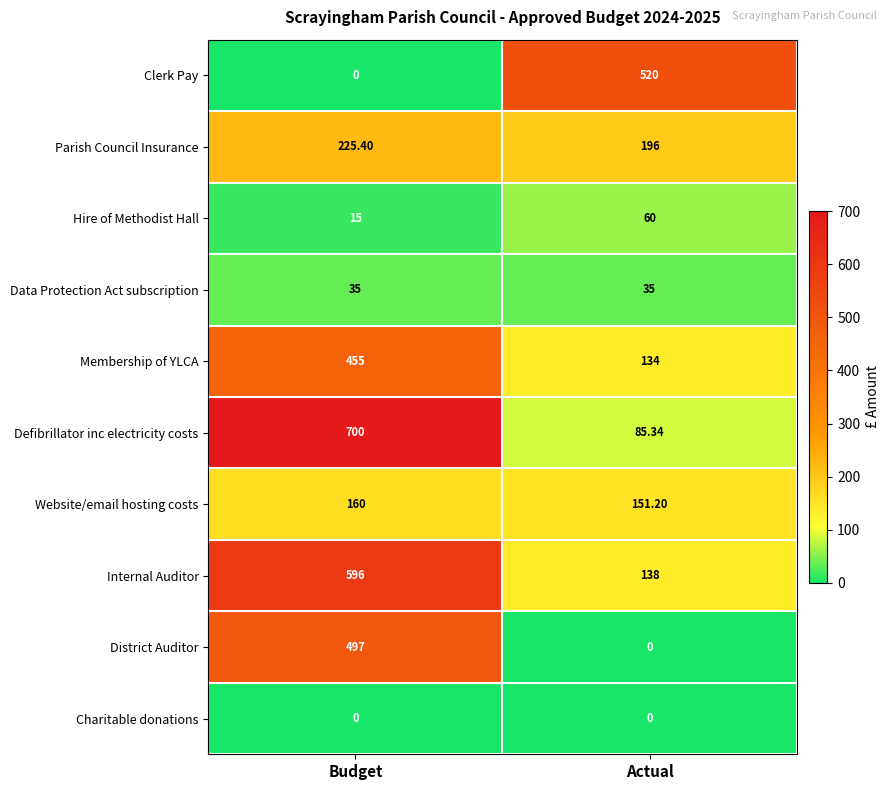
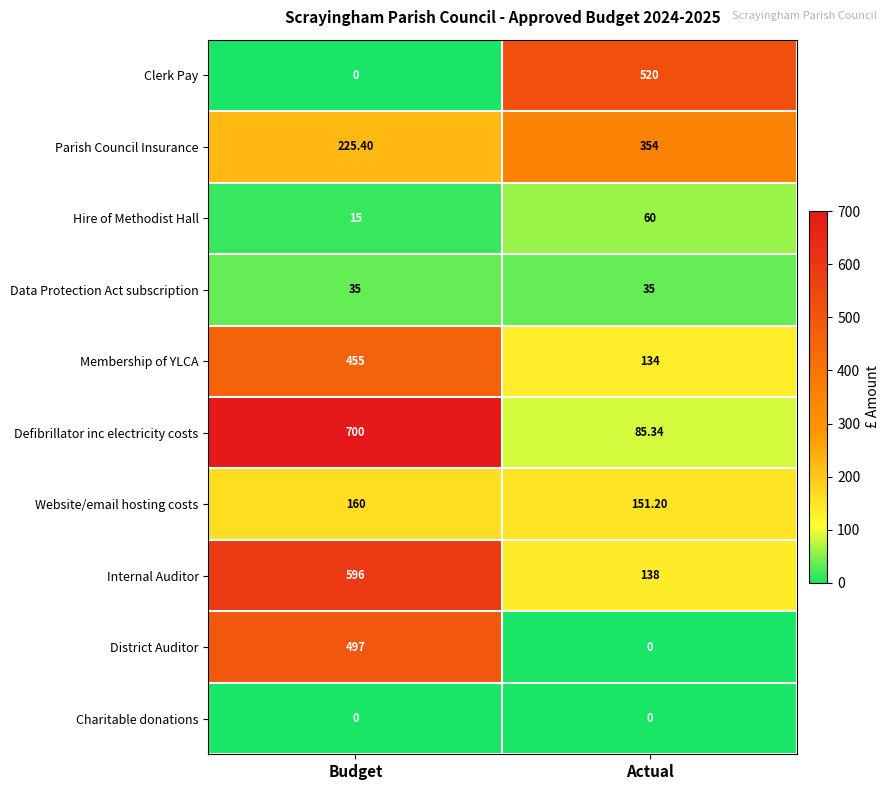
Parish Council Insurance, Actual: 196 -> 354
